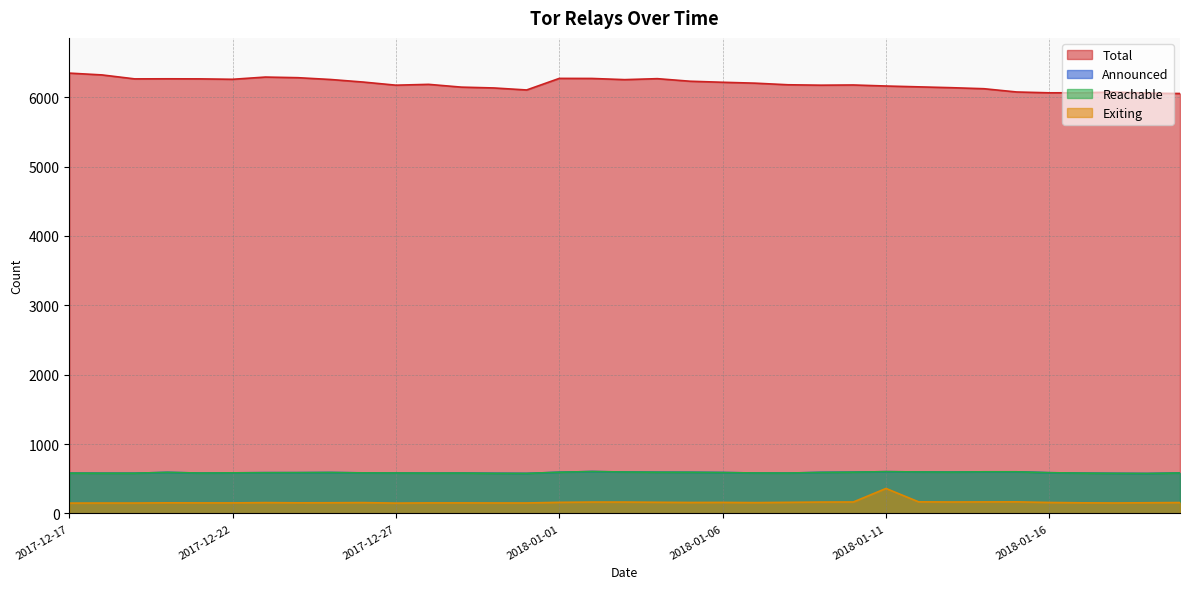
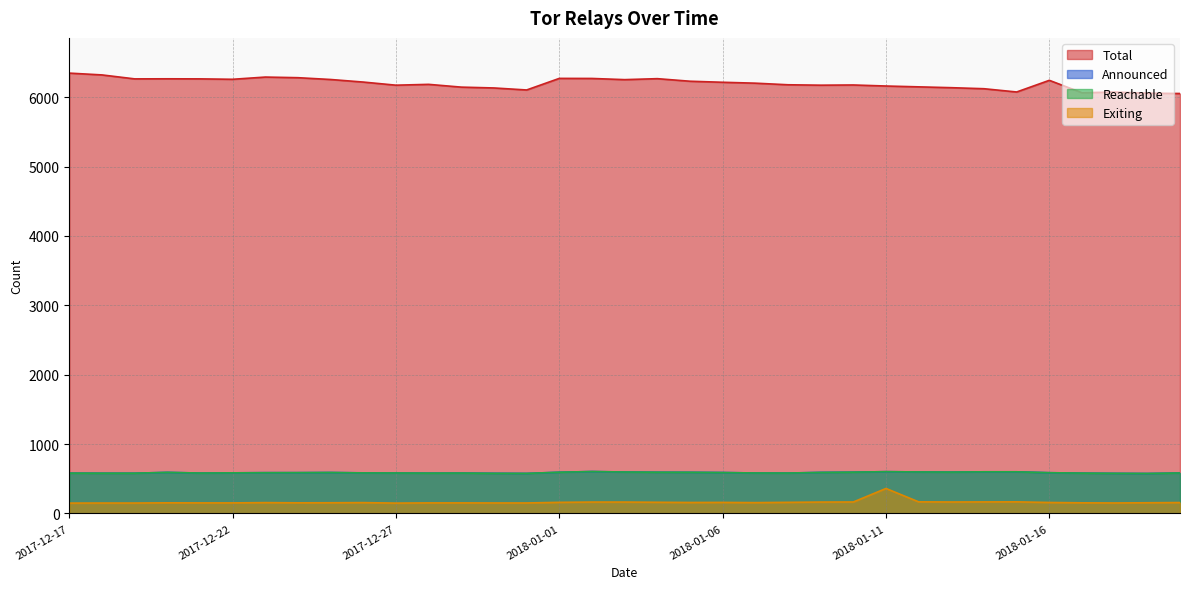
Total, 2018-01-16: 6100 -> 6200
